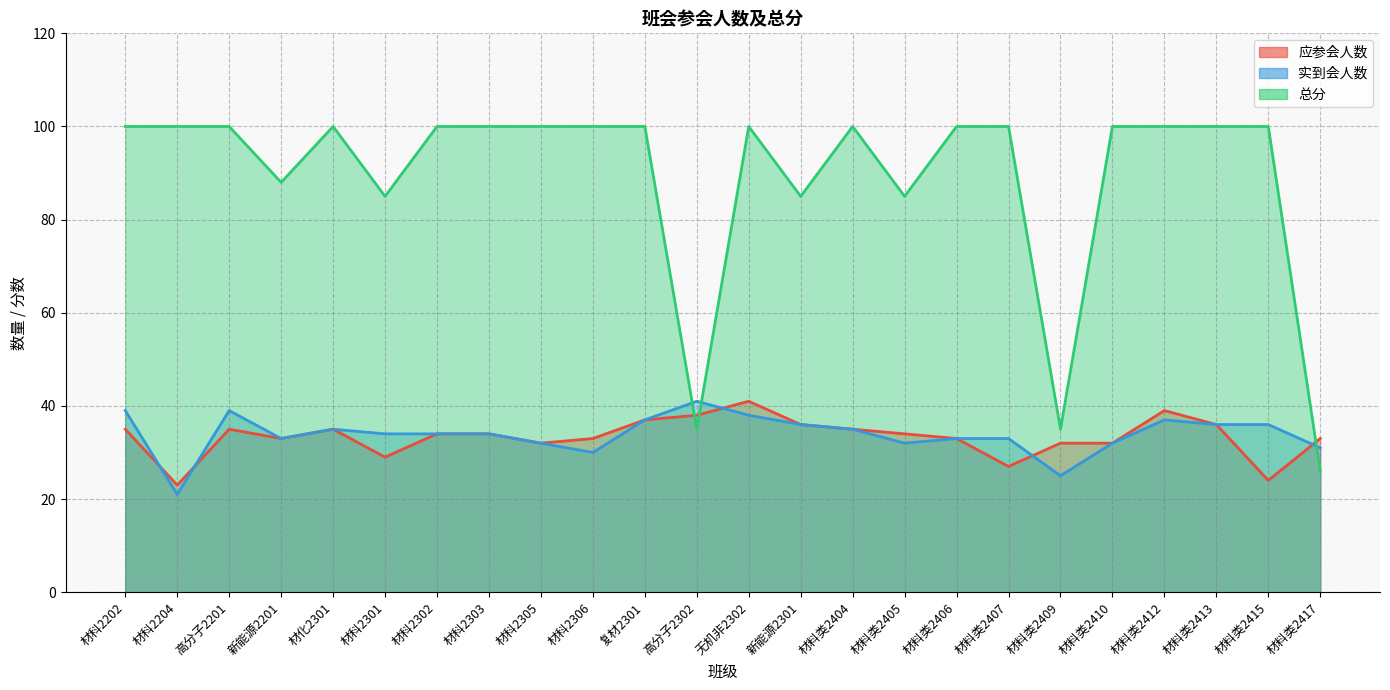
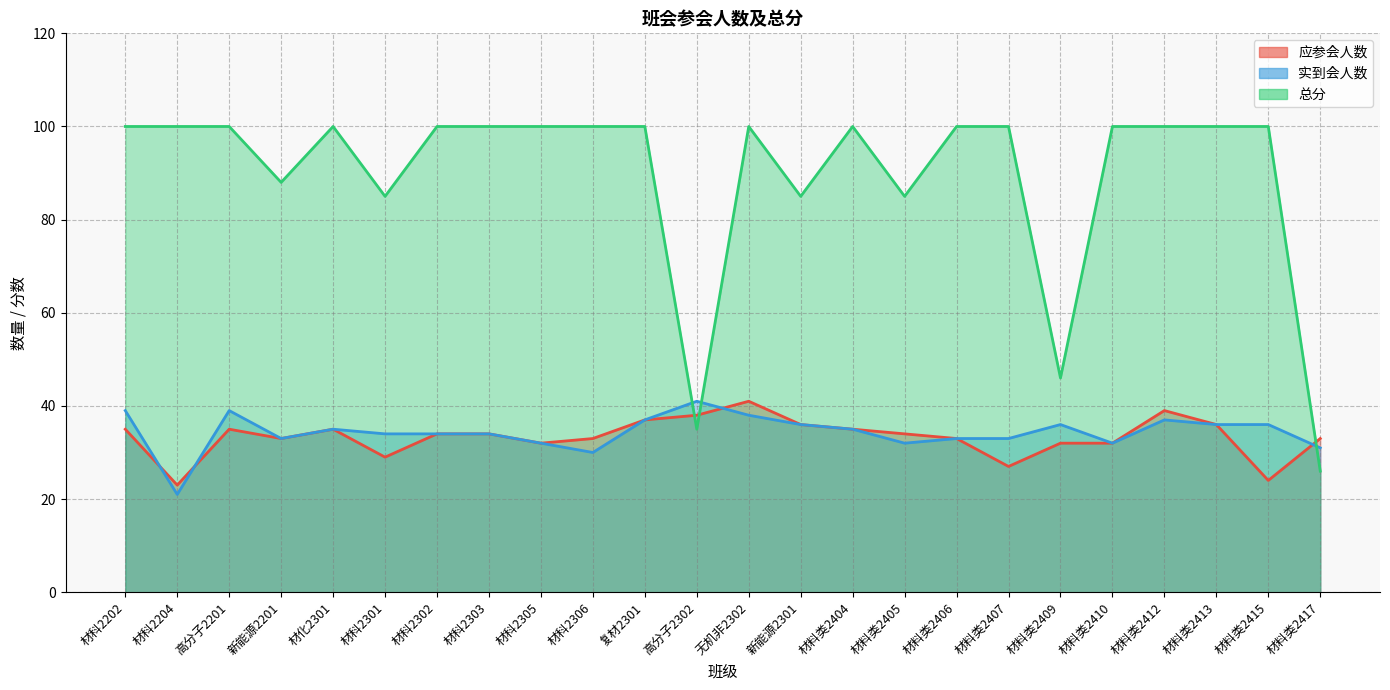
实到会人数, 材料类2409: 25 -> 36
总分, 材料类2409: 35 -> 46
